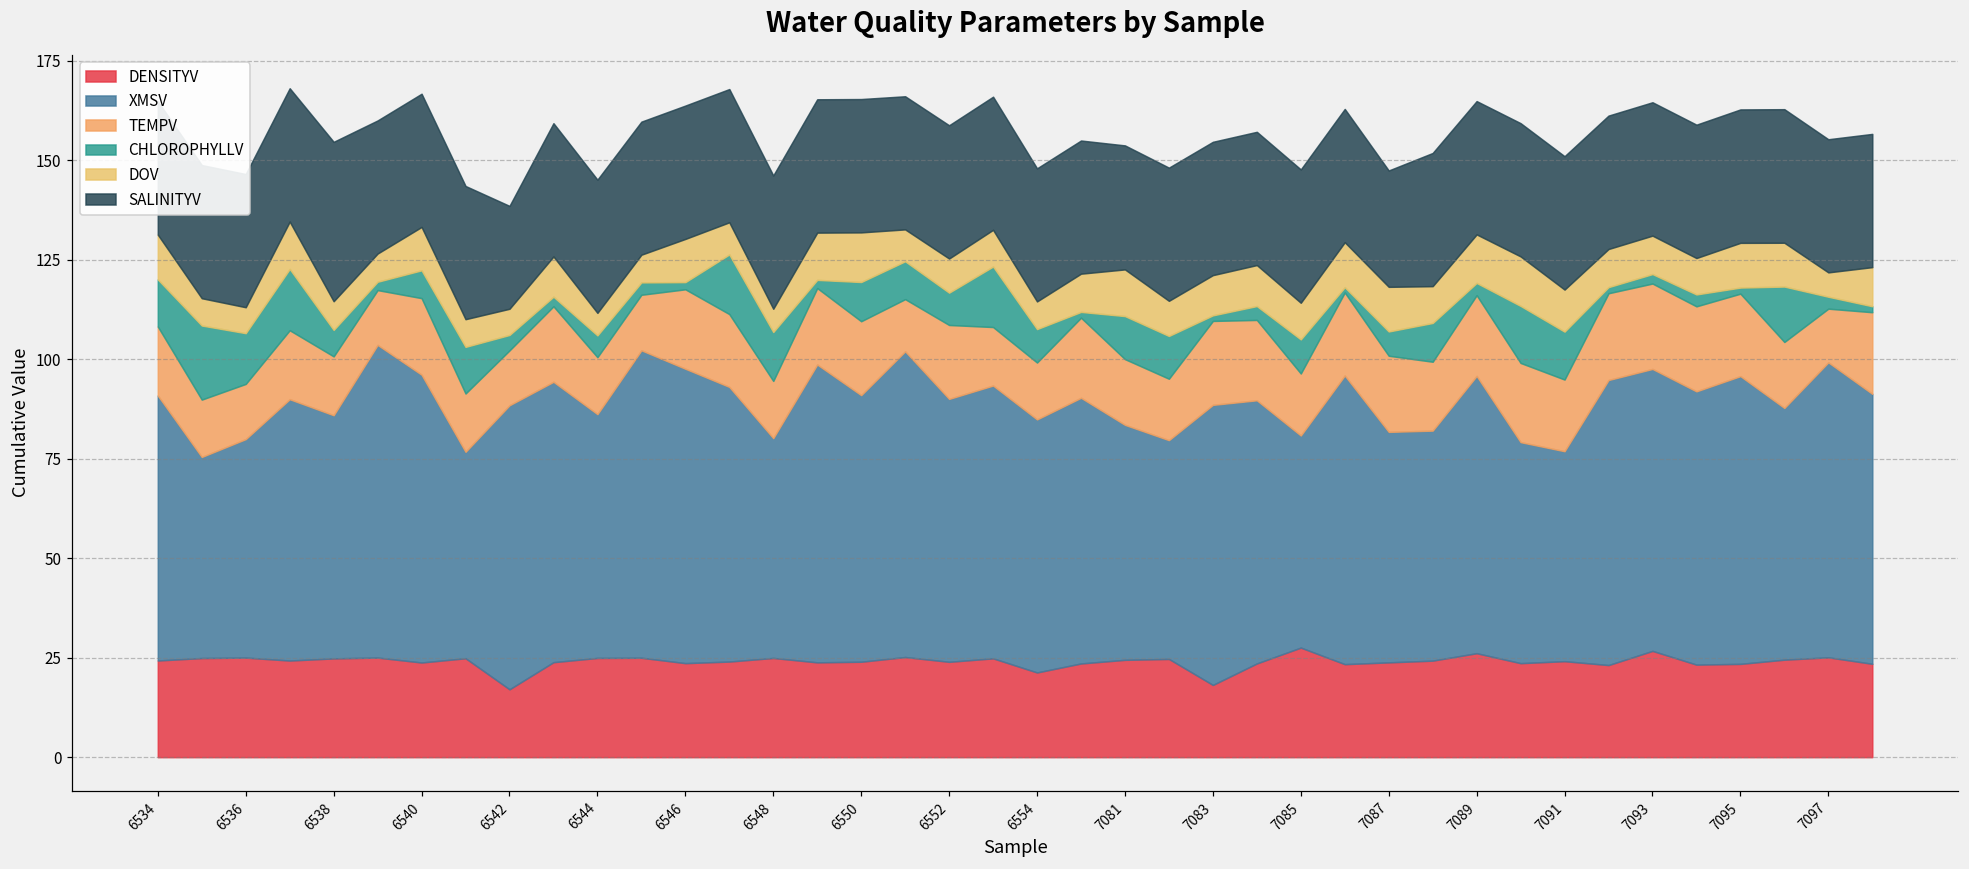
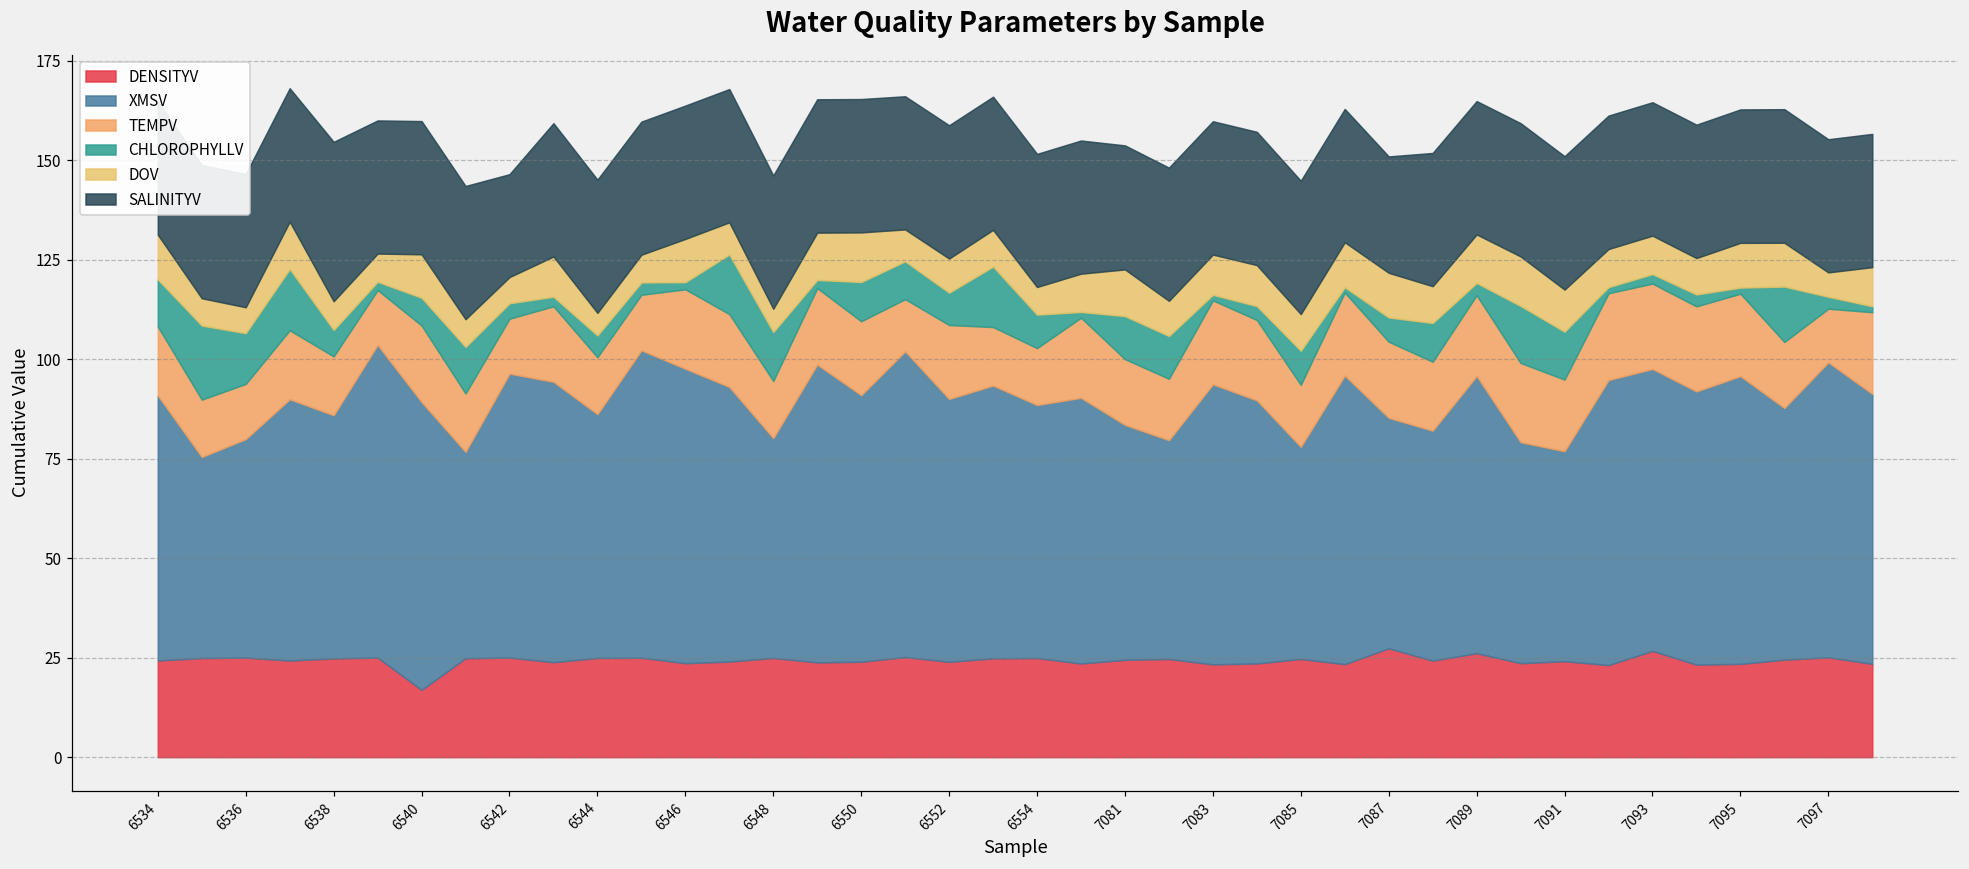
DENSITYV, 6540: 24 -> 17
DENSITYV, 6542: 17 -> 25
DENSITYV, 6554: 21 -> 25
DENSITYV, 7083: 18 -> 23
DENSITYV, 7085: 28 -> 25
DENSITYV, 7087: 24 -> 27
